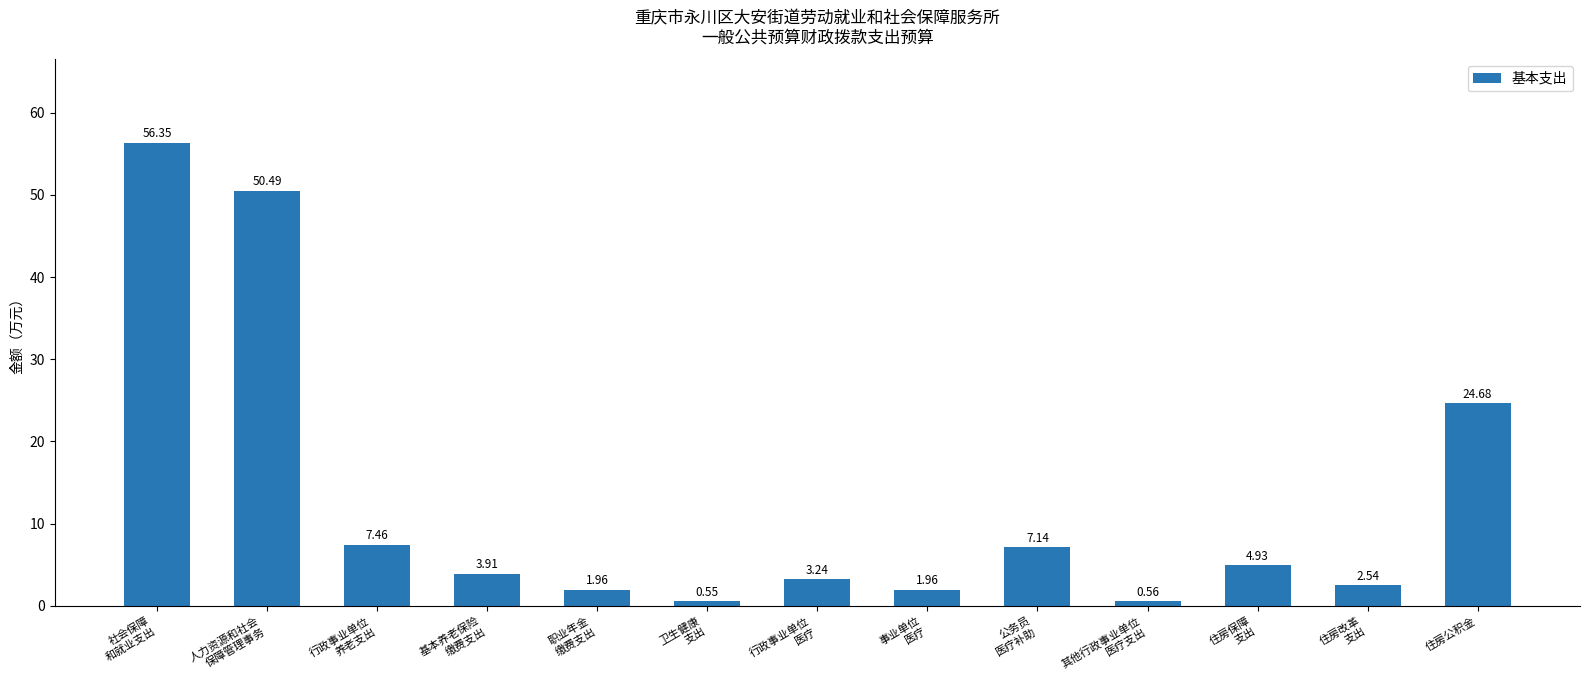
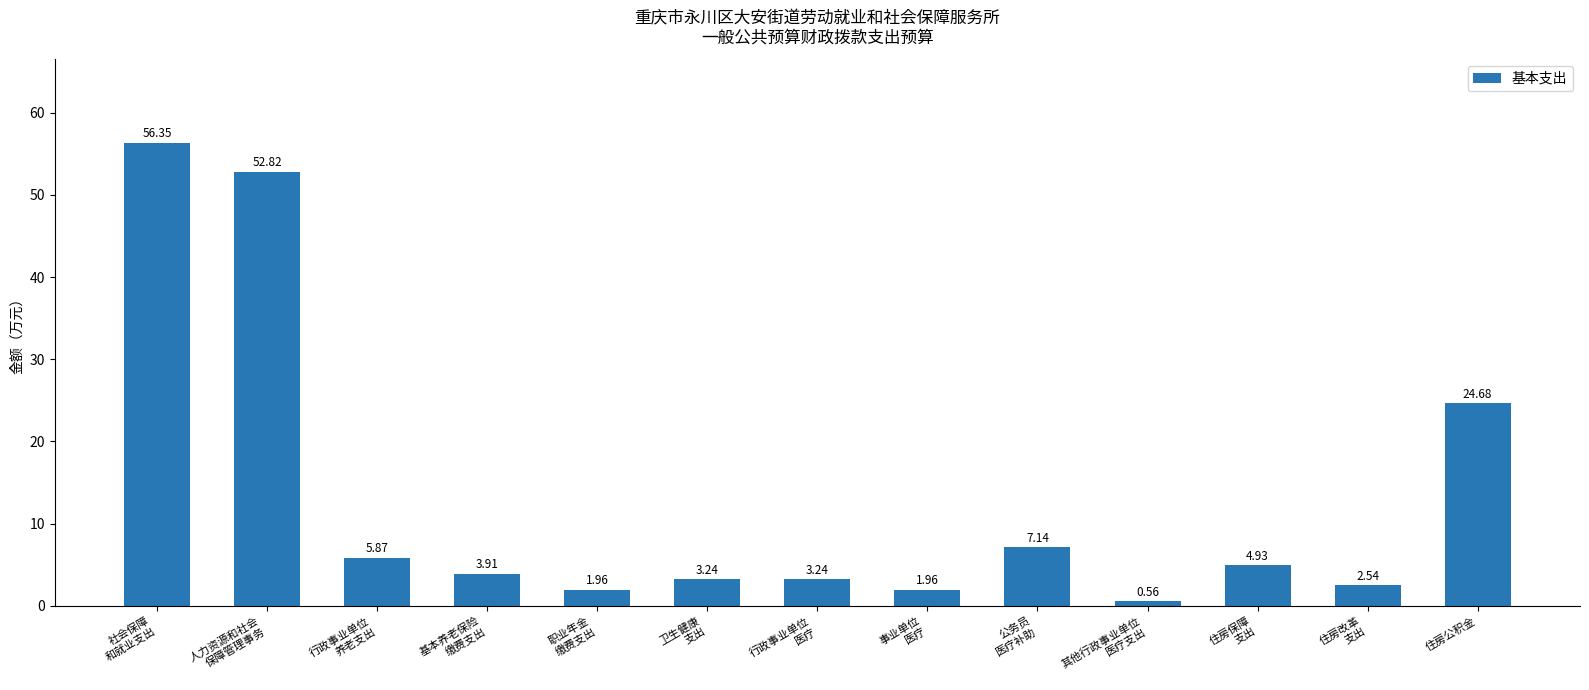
人力资源和社会 保障管理事务: 50.49 -> 52.82
行政事业单位 养老支出: 7.46 -> 5.87
卫生健康 支出: 0.55 -> 3.24
